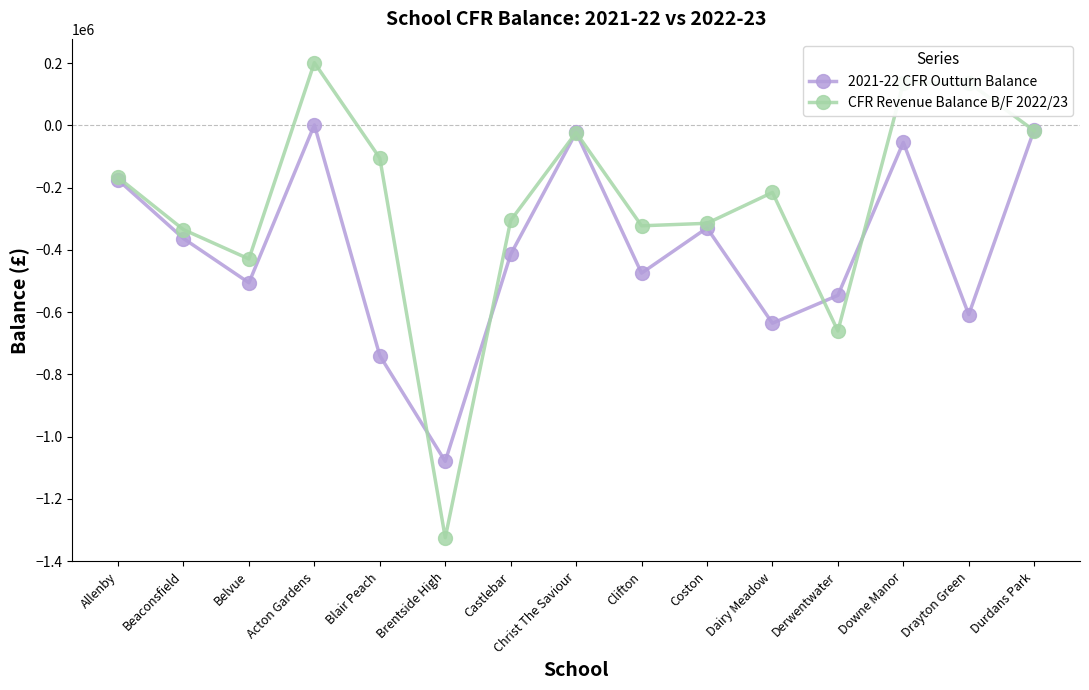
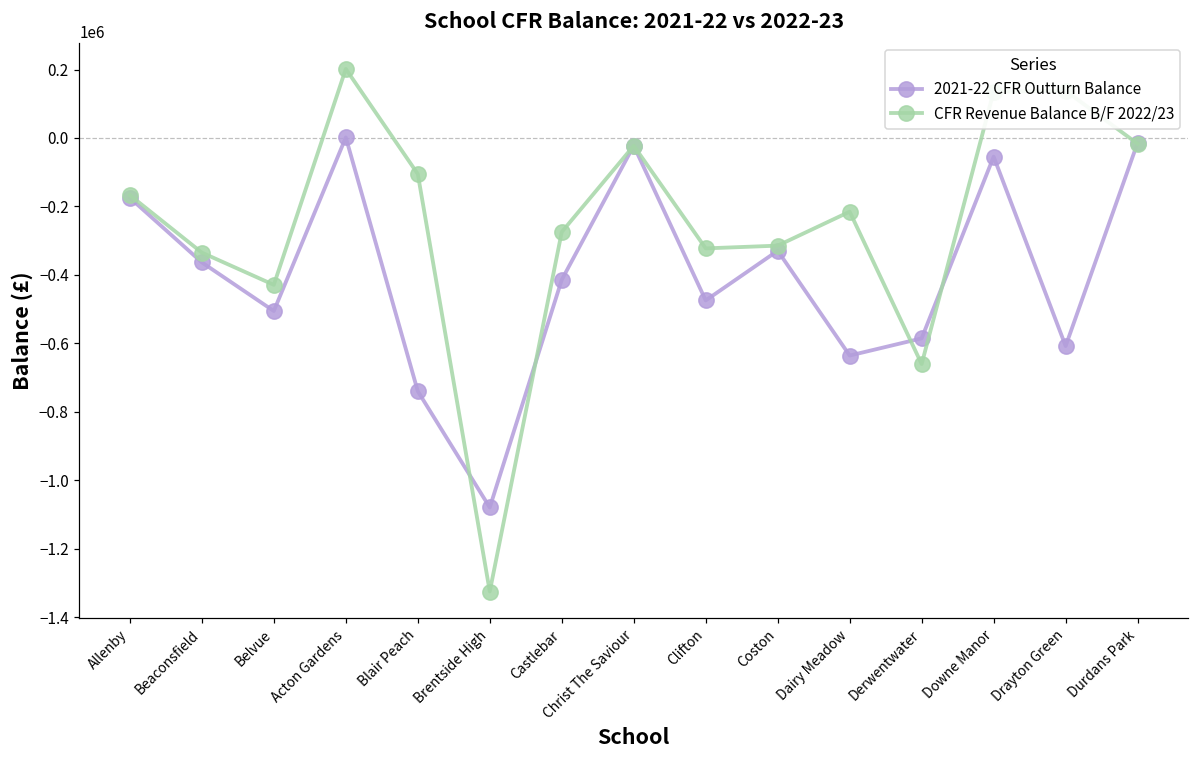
CFR Revenue Balance B/F 2022/23, Castlebar: -310000 -> -270000
2021-22 CFR Outturn Balance, Derwentwater: -550000 -> -590000
